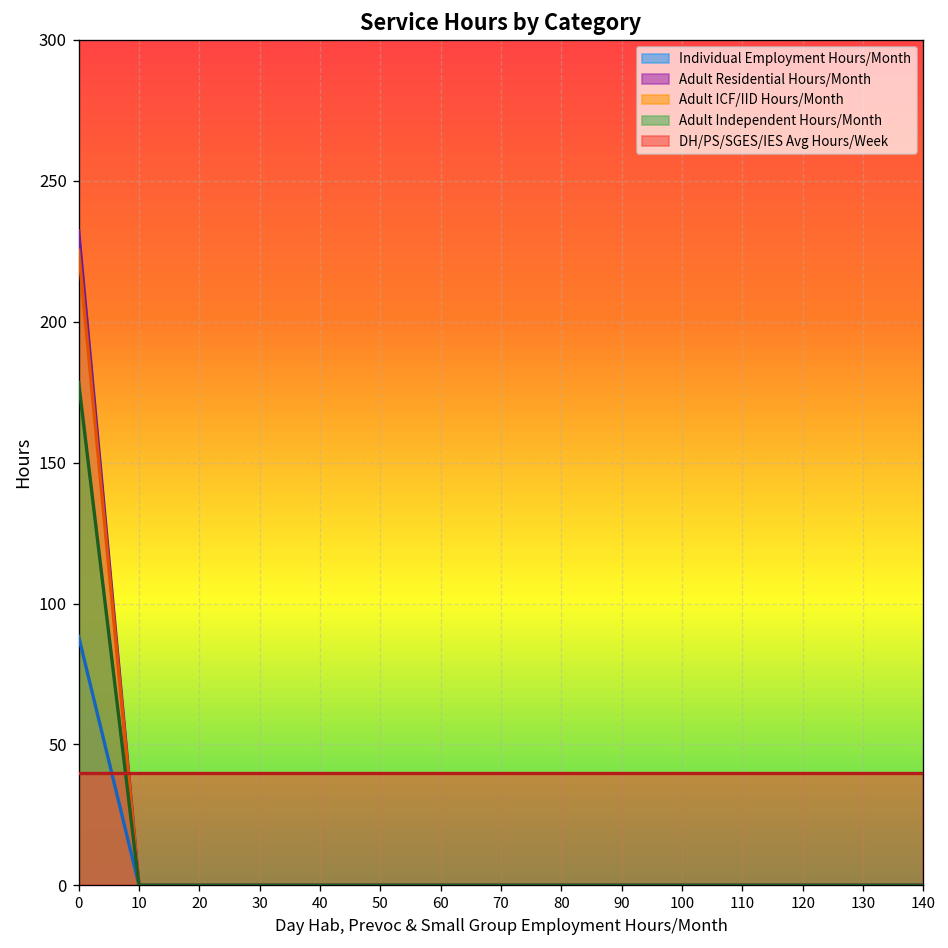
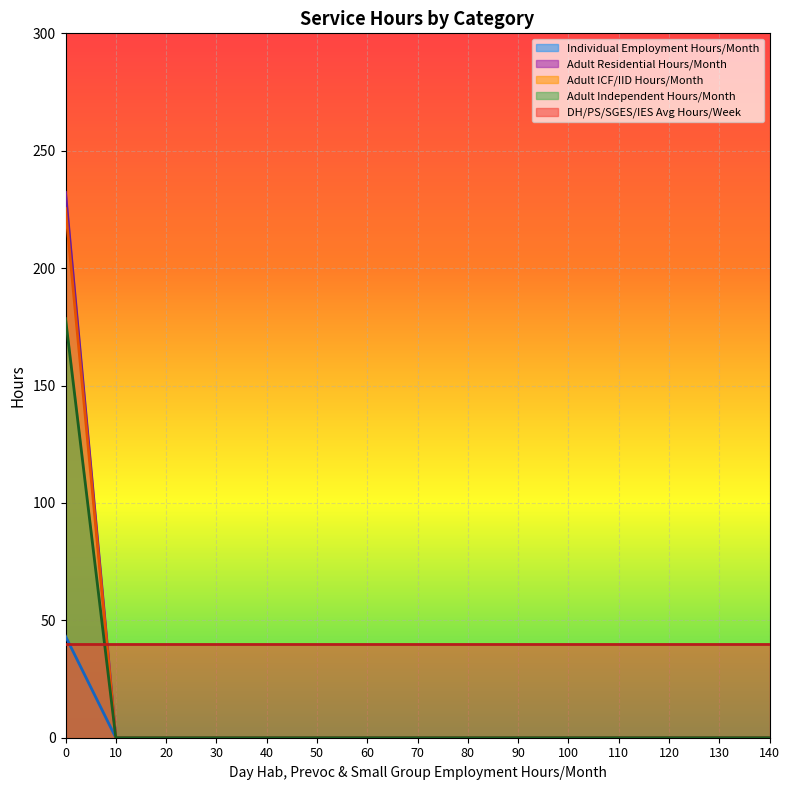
Individual Employment Hours/Month, 0: 88 -> 43
